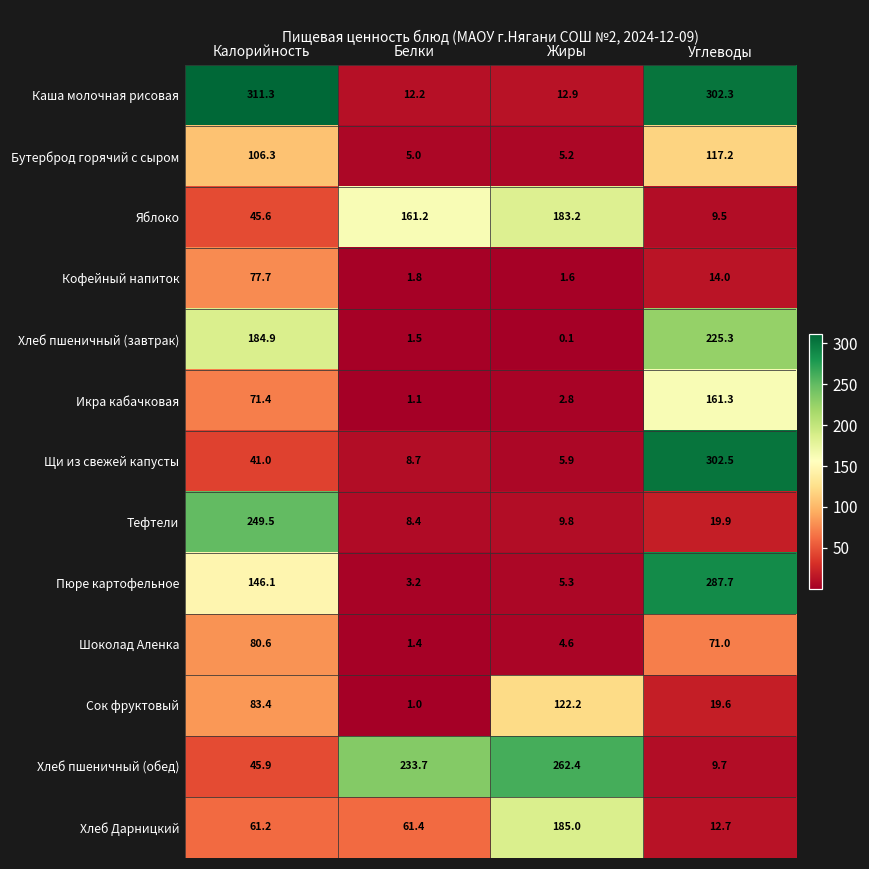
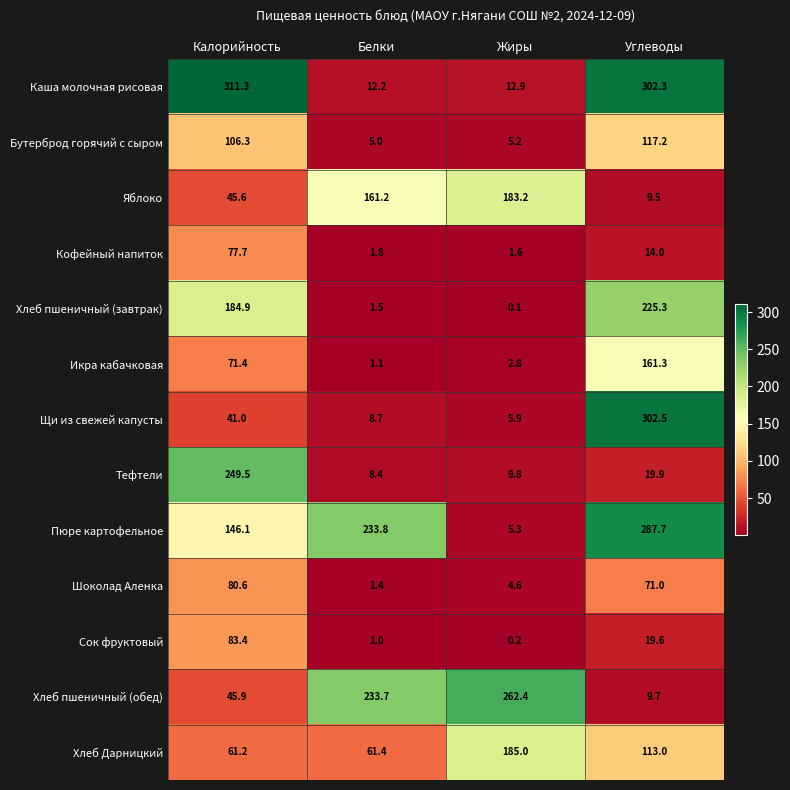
Пюре картофельное, Белки: 3.2 -> 233.8
Сок фруктовый, Жиры: 122.2 -> 0.2
Хлеб Дарницкий, Углеводы: 12.7 -> 113.0
